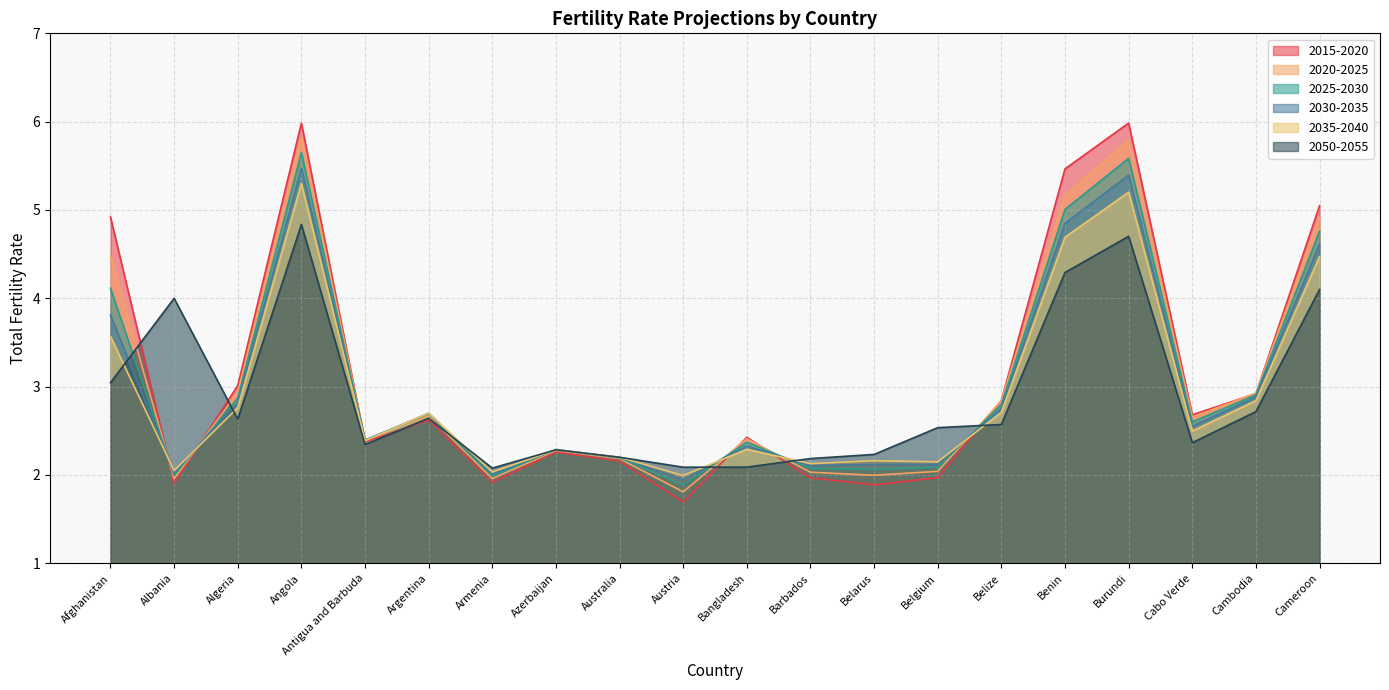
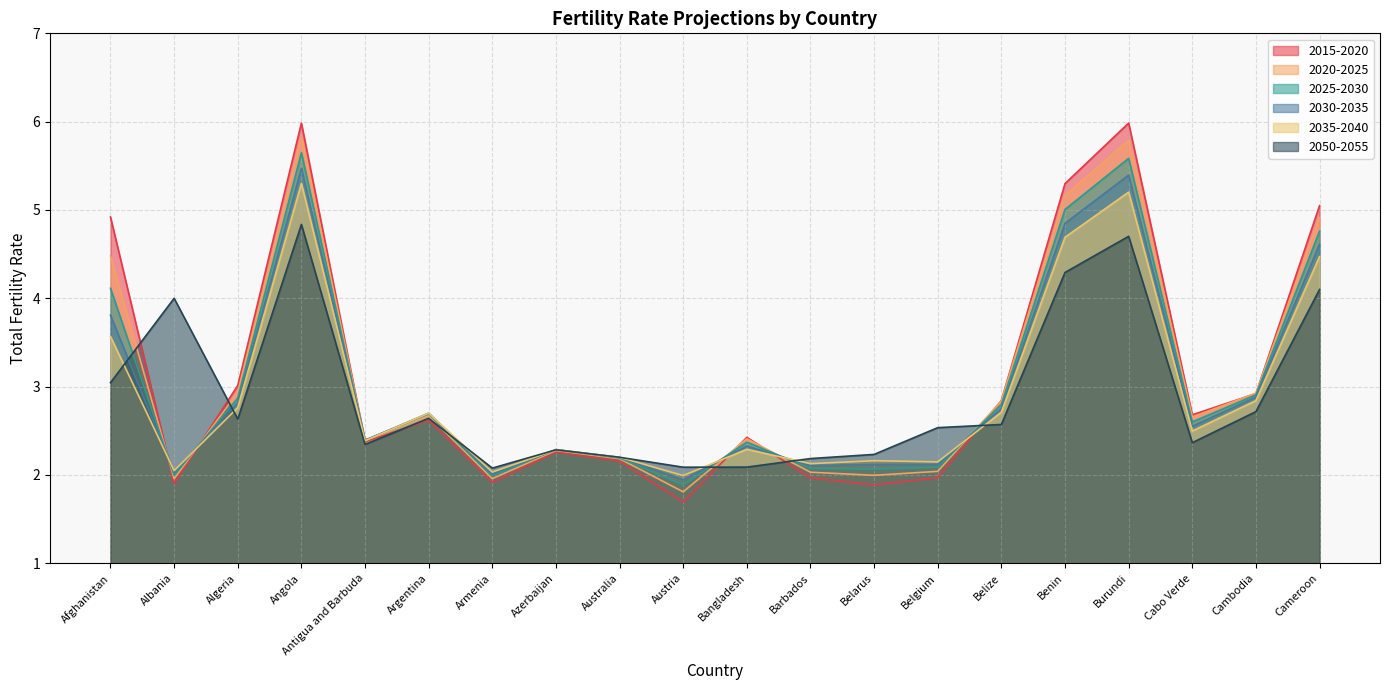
2015-2020, Benin: 5.5 -> 5.3
